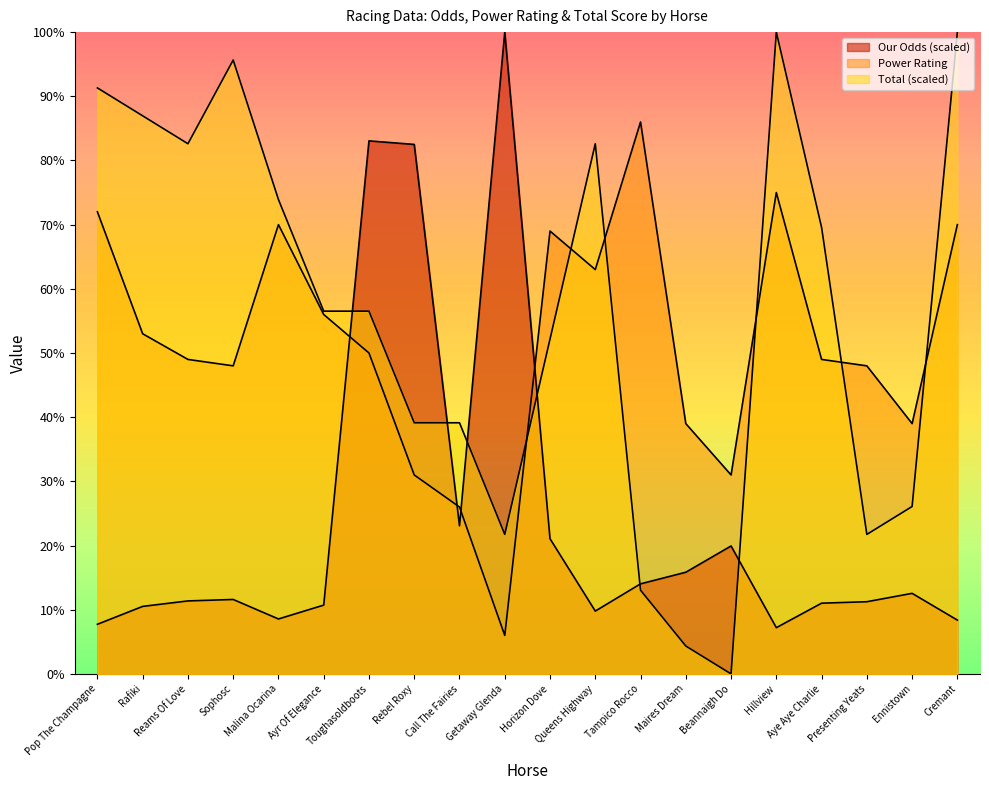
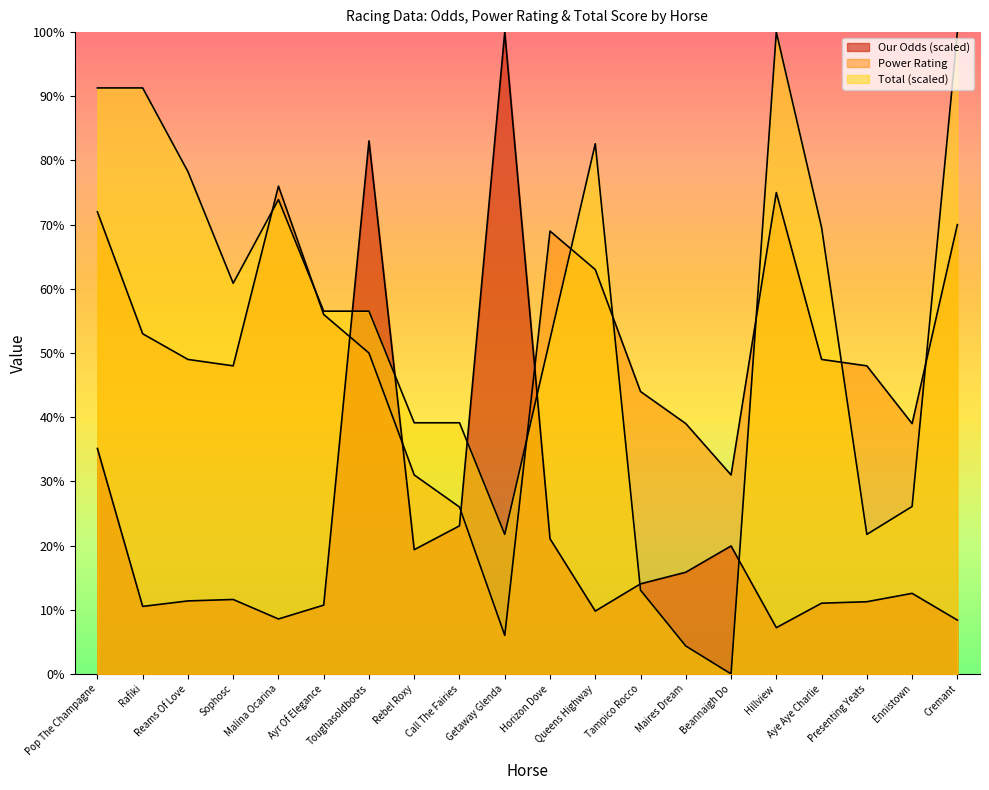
Our Odds (scaled), Pop The Champagne: 8% -> 35%
Total (scaled), Rafiki: 87% -> 91%
Total (scaled), Reams Of Love: 83% -> 78%
Total (scaled), Sophosc: 96% -> 61%
Power Rating, Malina Ocarina: 70% -> 76%
Our Odds (scaled), Rebel Roxy: 83% -> 19%
Power Rating, Tampico Rocco: 86% -> 44%
